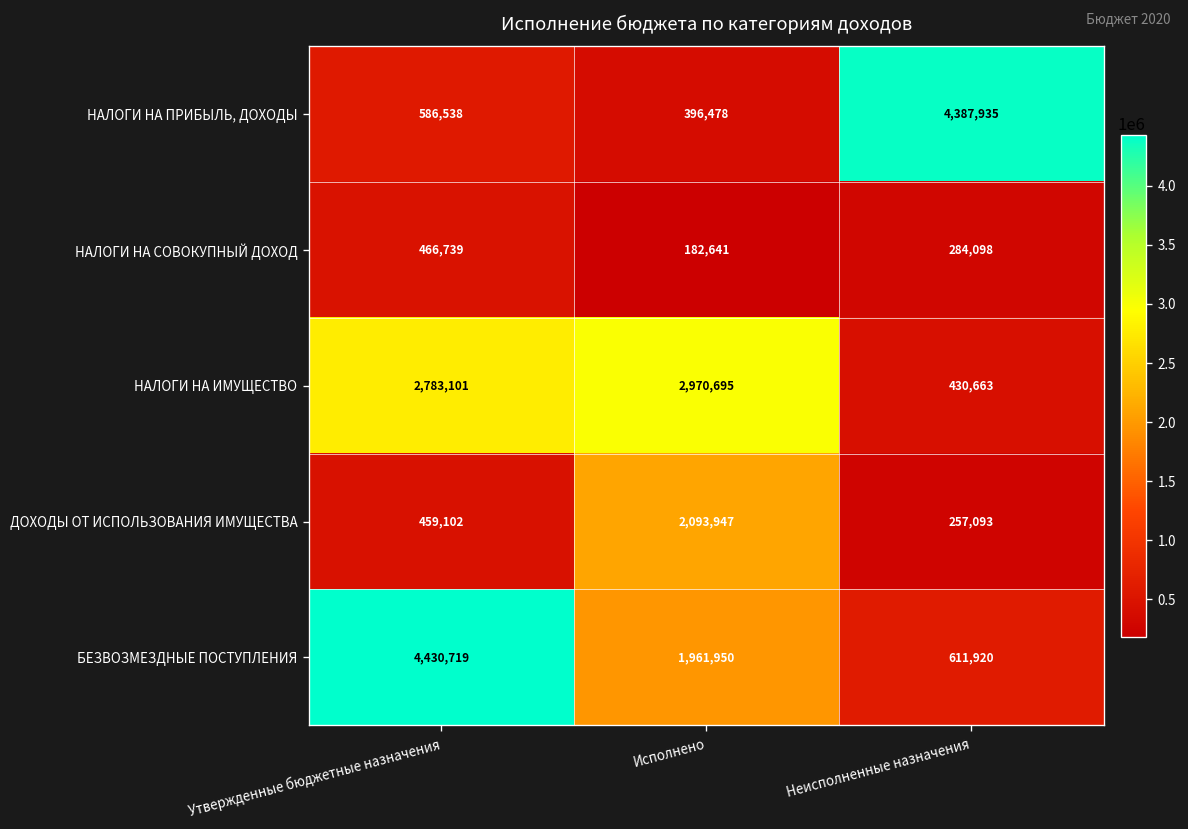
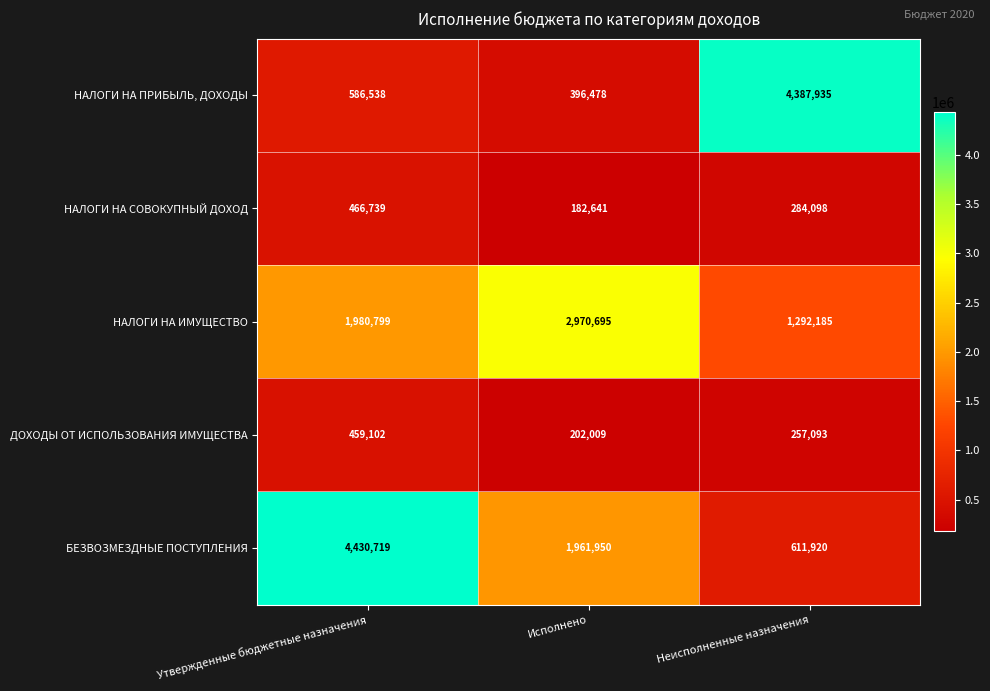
НАЛОГИ НА ИМУЩЕСТВО, Утвержденные бюджетные назначения: 2,783,101 -> 1,980,799
НАЛОГИ НА ИМУЩЕСТВО, Неисполненные назначения: 430,663 -> 1,292,185
ДОХОДЫ ОТ ИСПОЛЬЗОВАНИЯ ИМУЩЕСТВА, Исполнено: 2,093,947 -> 202,009
